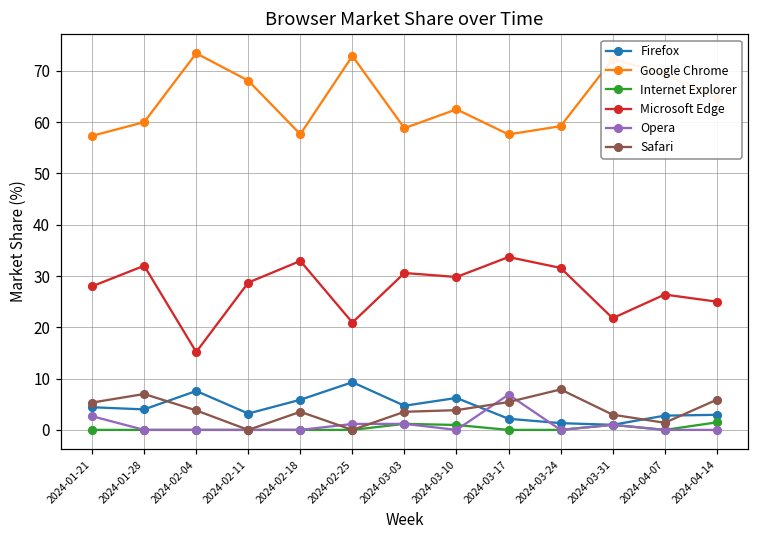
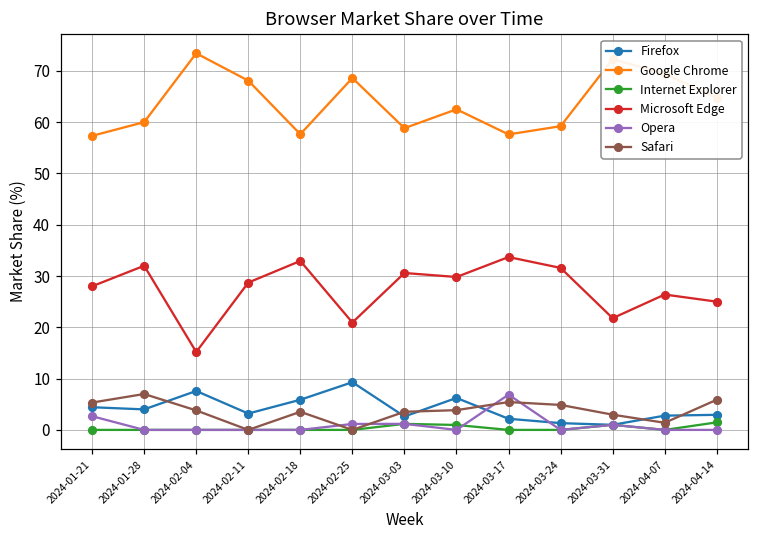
Google Chrome, 2024-02-25: 73 -> 69
Firefox, 2024-03-03: 5 -> 3
Safari, 2024-03-24: 8 -> 5
